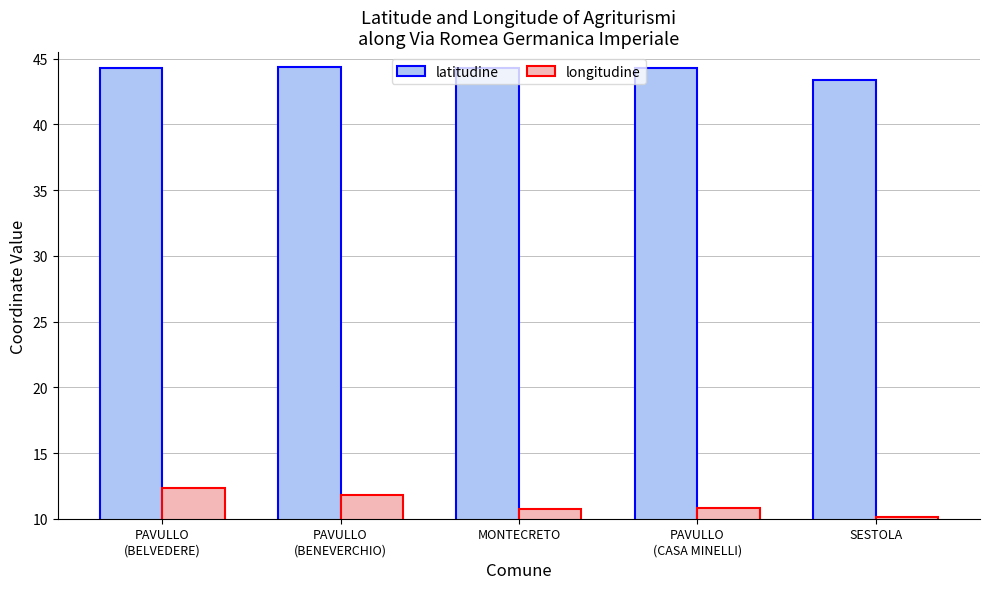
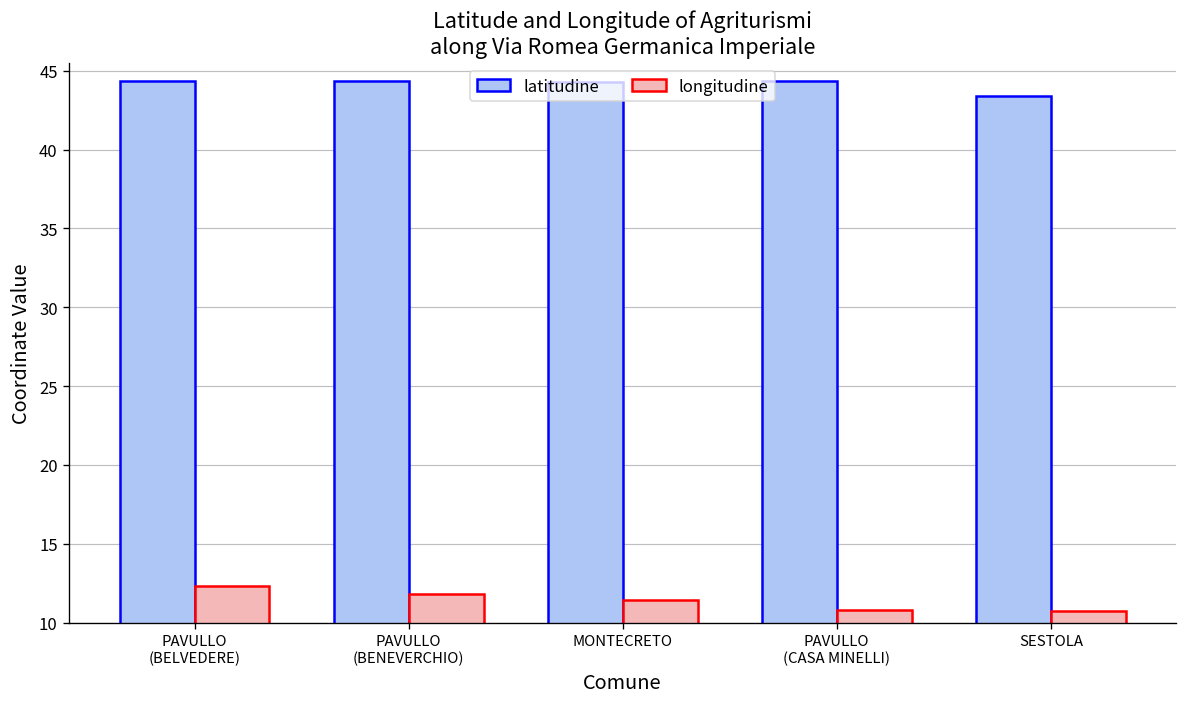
longitudine, MONTECRETO: 10.8 -> 11.4
longitudine, SESTOLA: 10.1 -> 10.8
